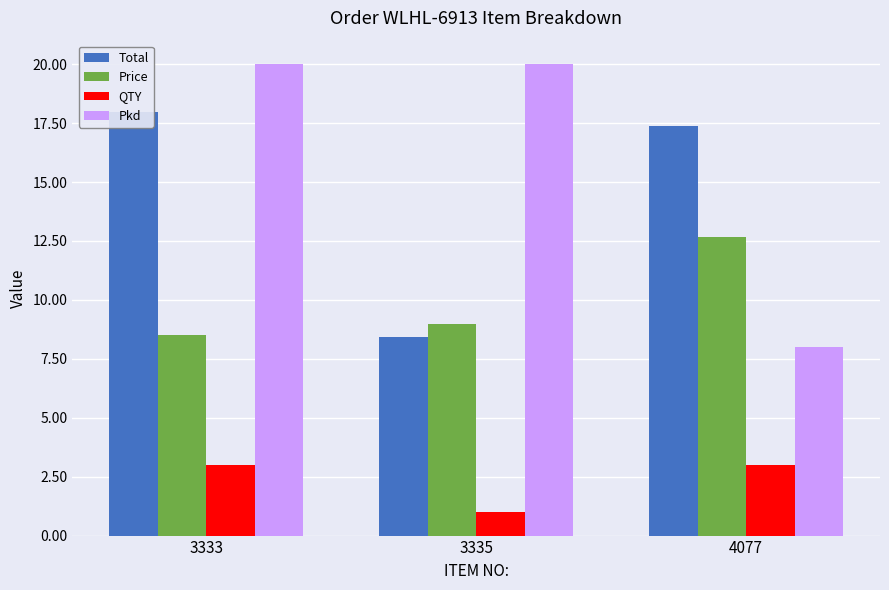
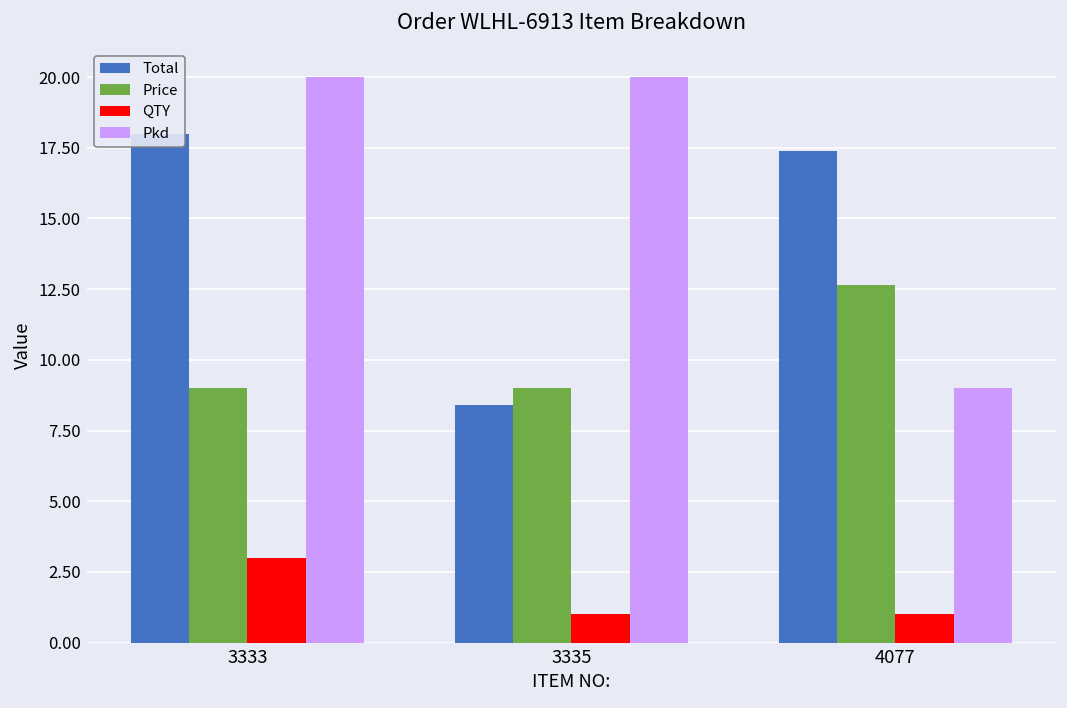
Price, 3333: 8.5 -> 9.0
QTY, 4077: 3 -> 1
Pkd, 4077: 8 -> 9
